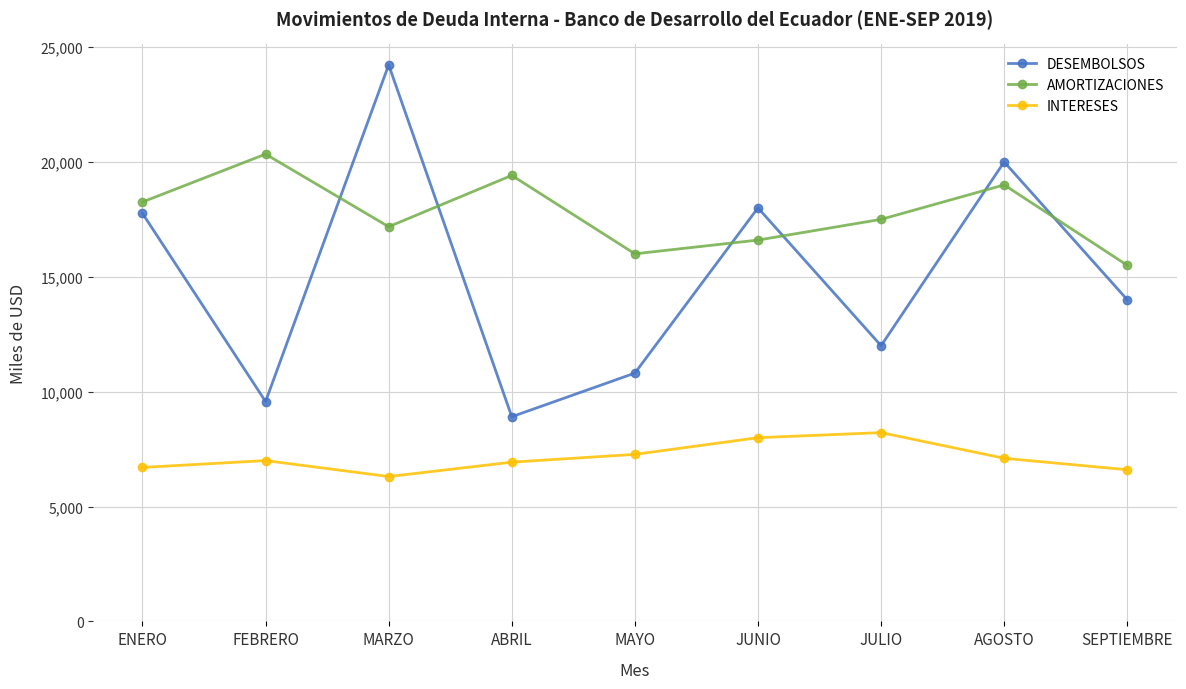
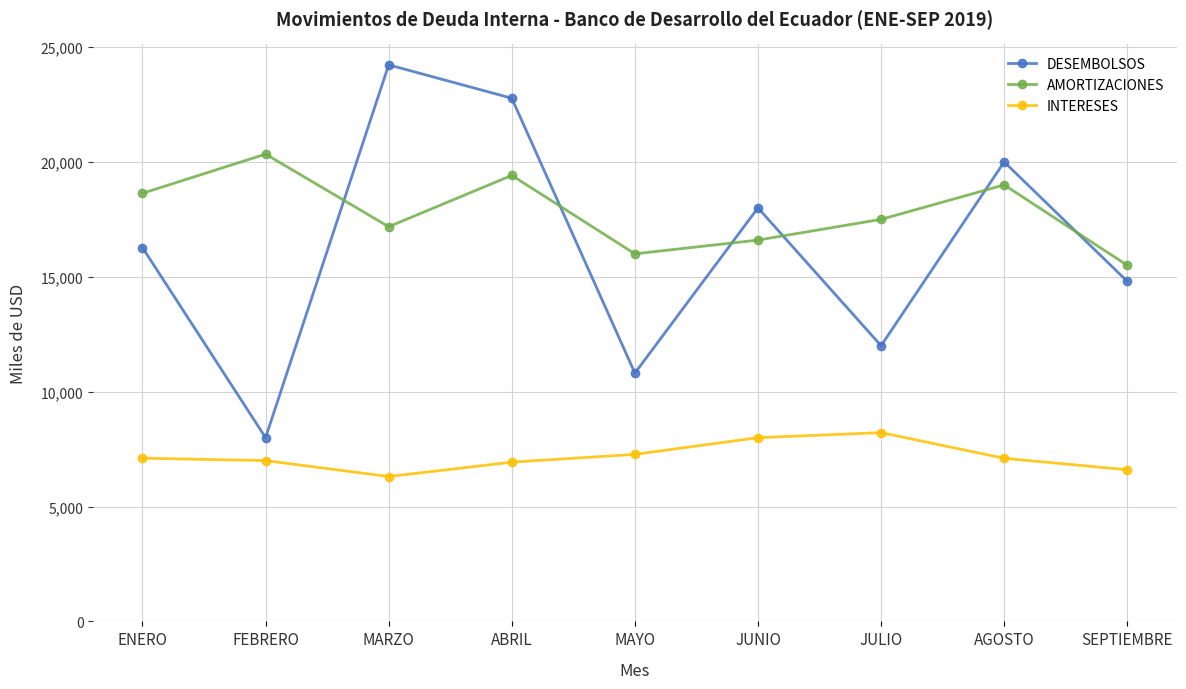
DESEMBOLSOS, ENERO: 17,800 -> 16,300
AMORTIZACIONES, ENERO: 18,300 -> 18,600
INTERESES, ENERO: 6,700 -> 7,100
DESEMBOLSOS, FEBRERO: 9,600 -> 8,000
DESEMBOLSOS, ABRIL: 8,900 -> 22,800
DESEMBOLSOS, SEPTIEMBRE: 14,000 -> 14,800
